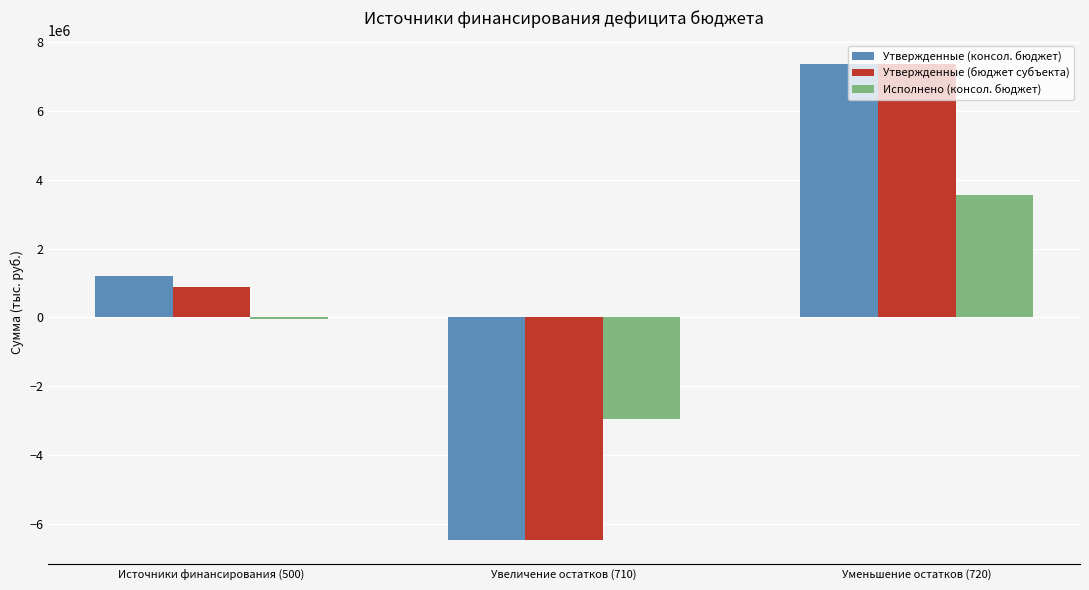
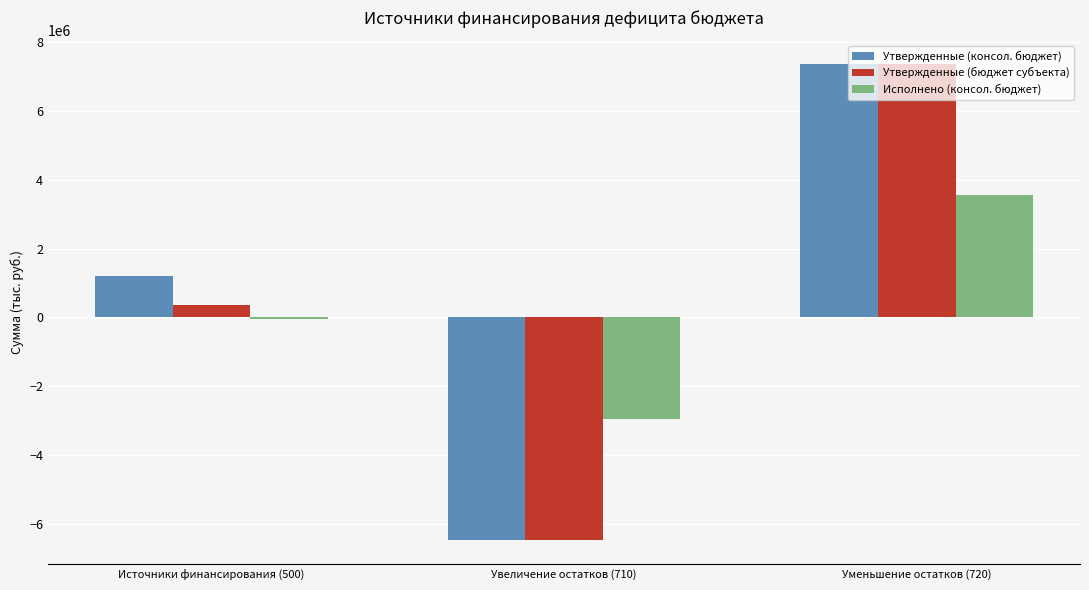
Утвержденные (бюджет субъекта), Источники финансирования (500): 900000 -> 400000
